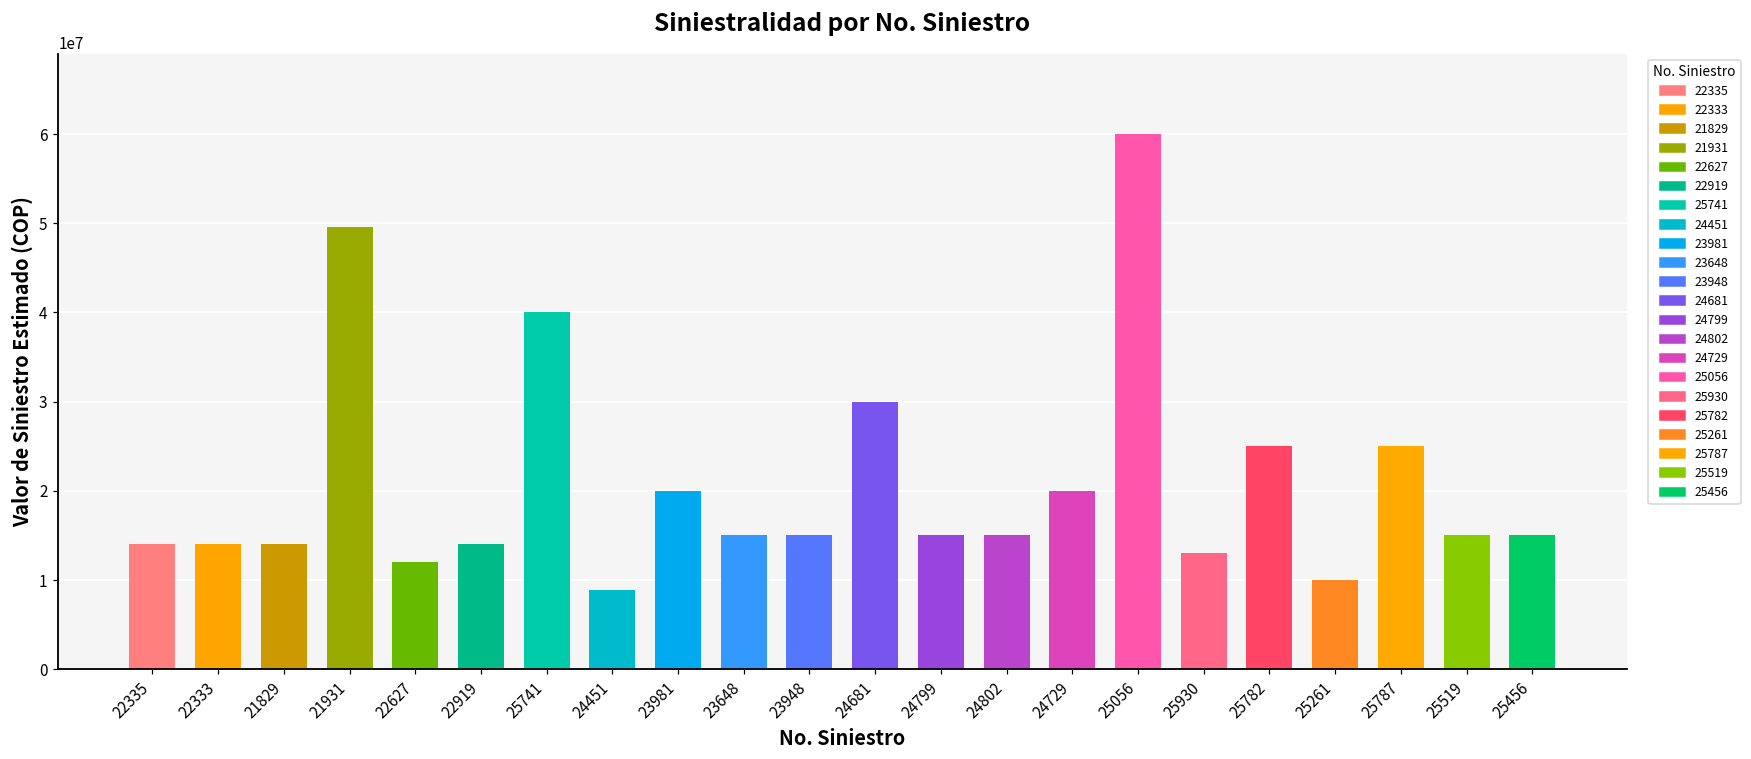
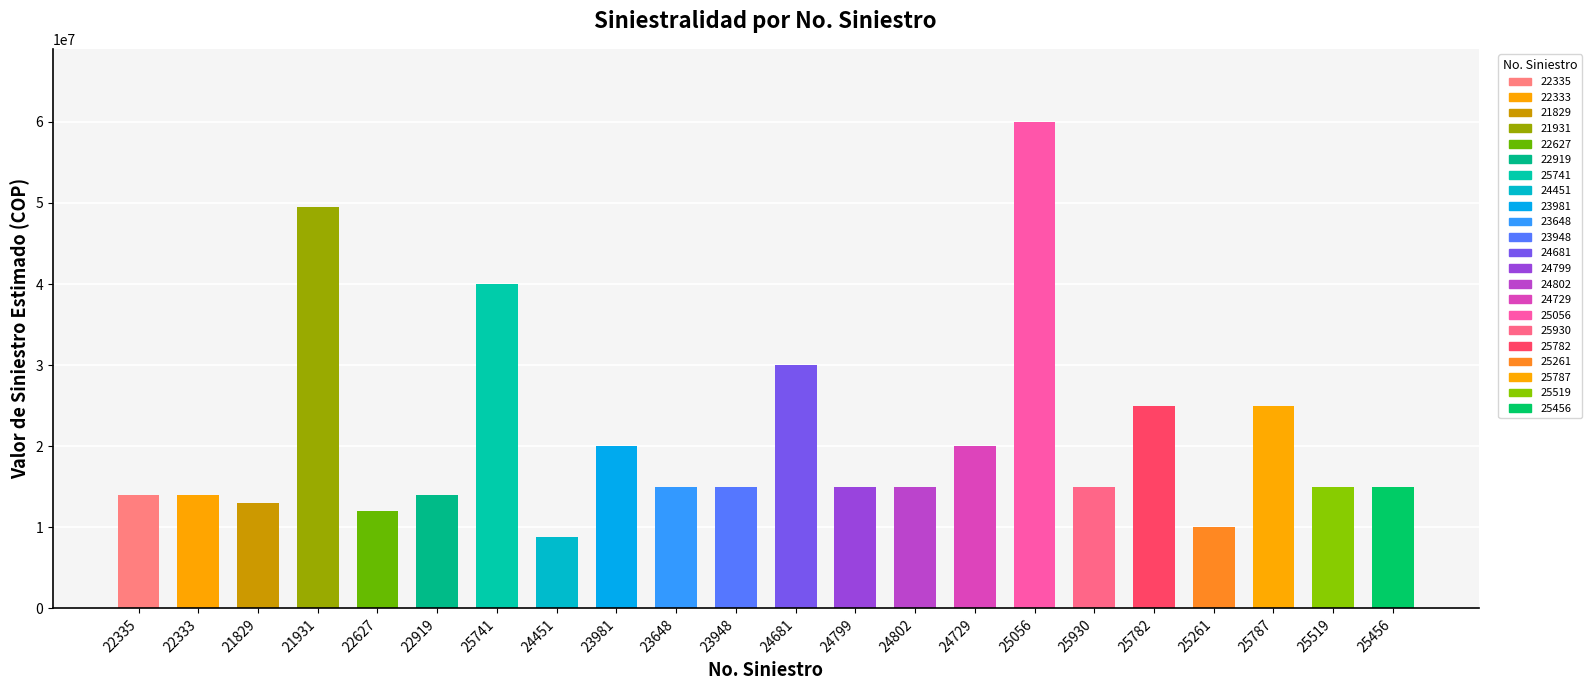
21829: 14000000 -> 13000000
25930: 13000000 -> 15000000
